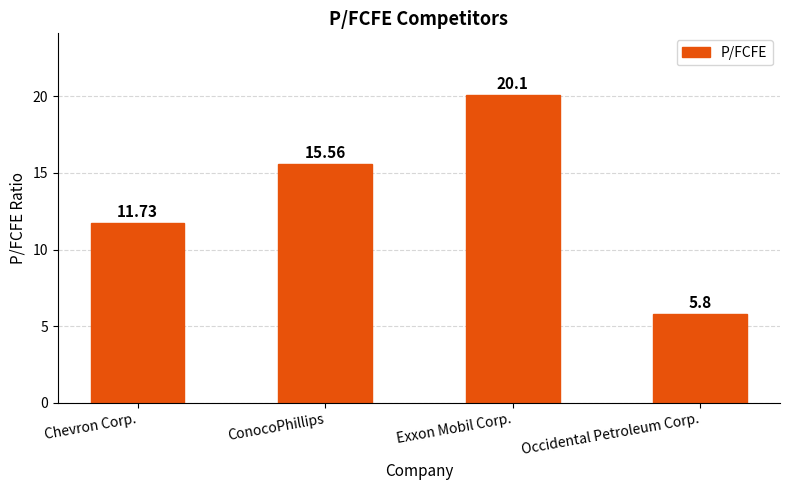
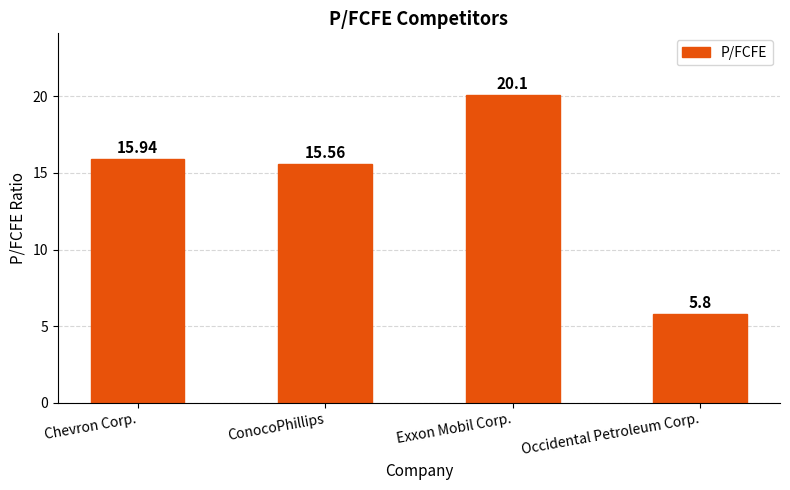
Chevron Corp.: 11.73 -> 15.94
